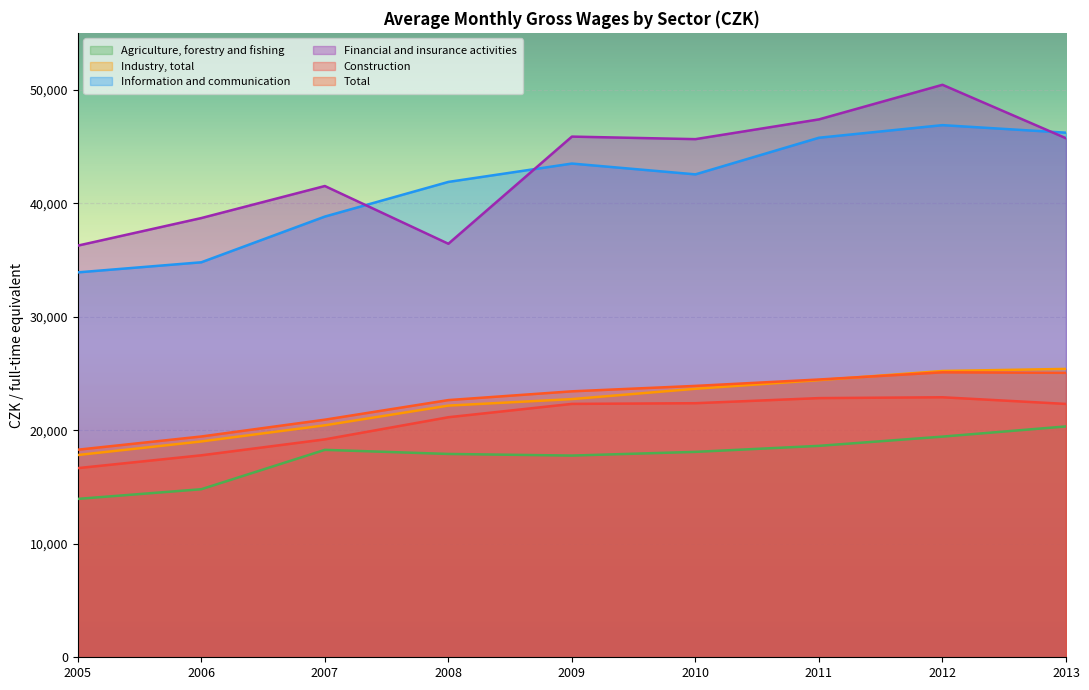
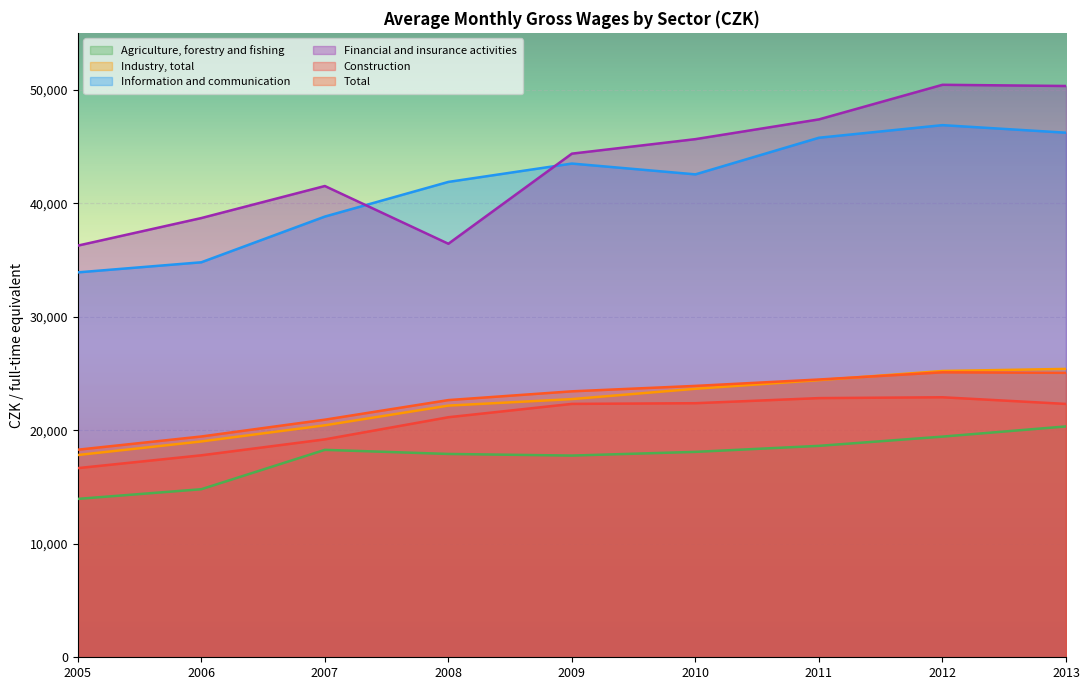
Financial and insurance activities, 2009: 45,900 -> 44,400
Financial and insurance activities, 2013: 45,700 -> 50,300
